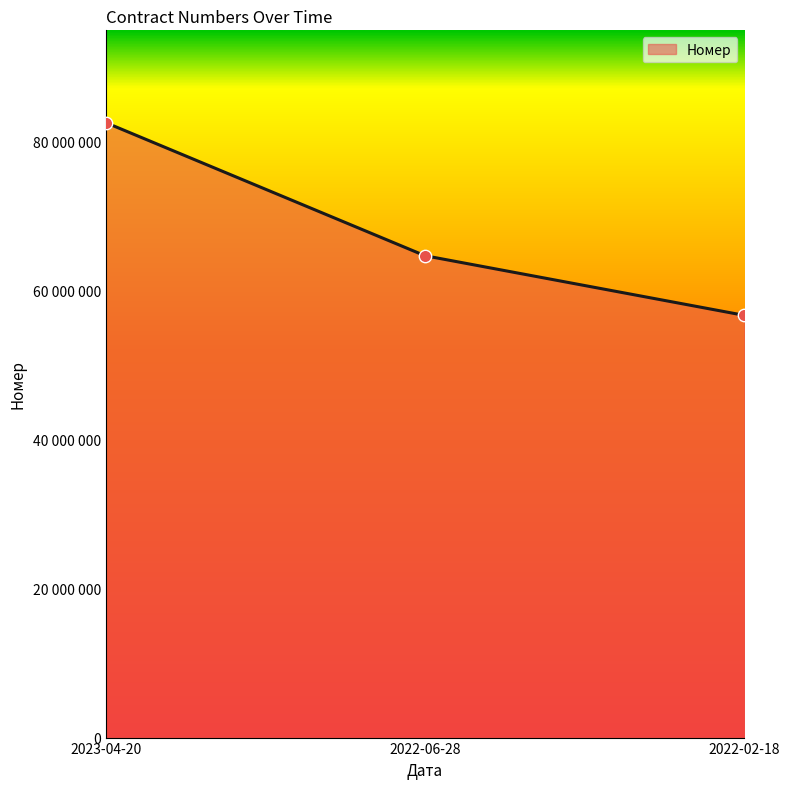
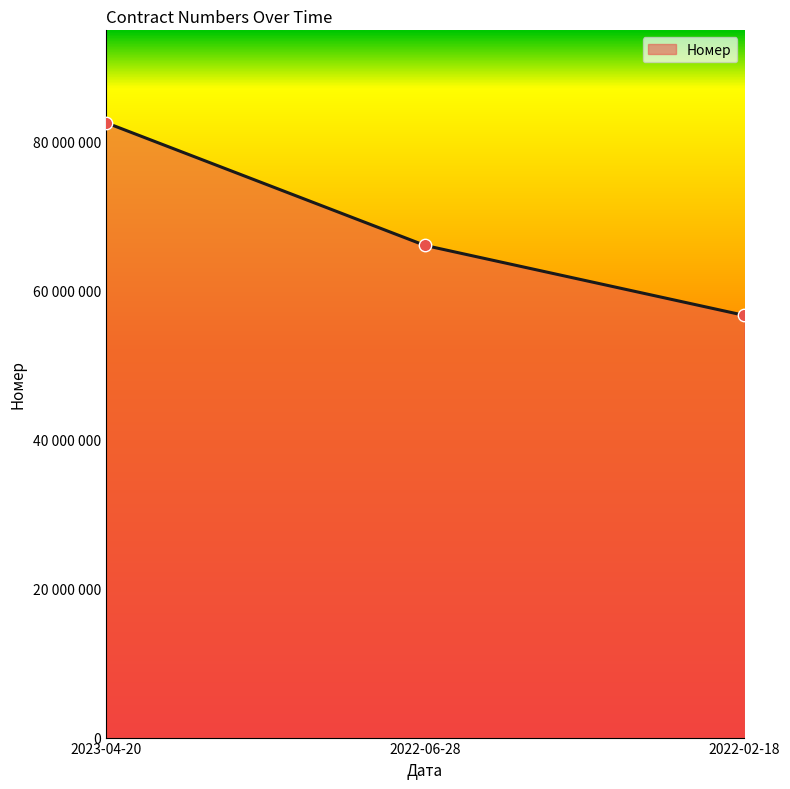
2022-06-28: 65000000 -> 66000000
